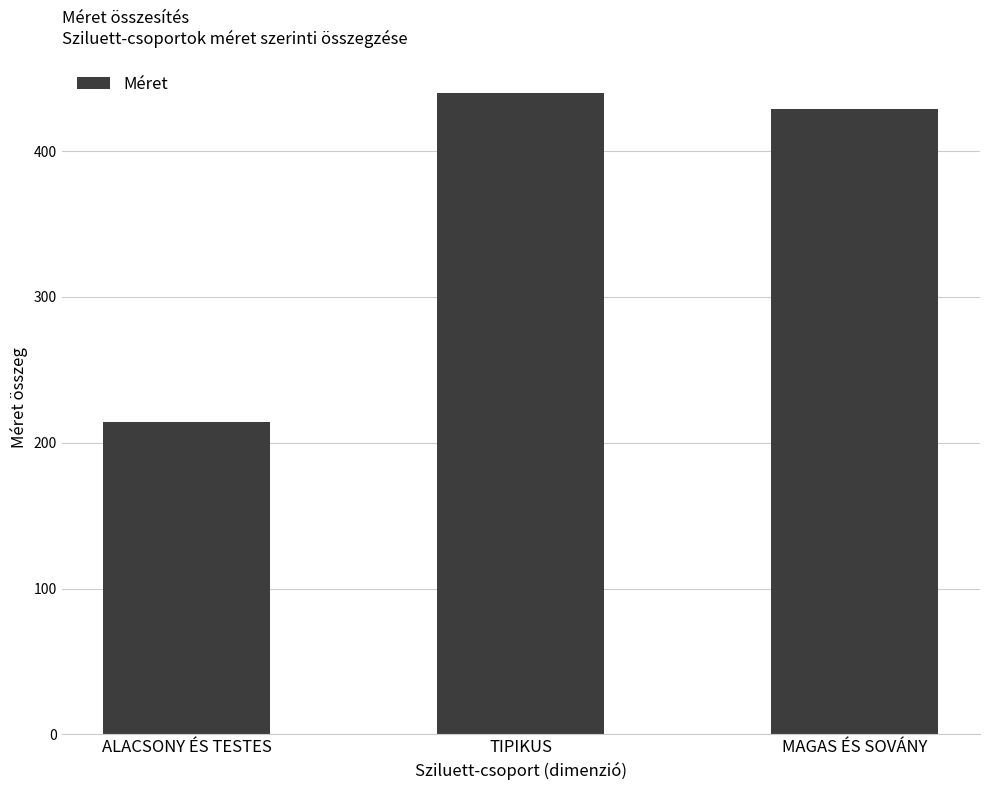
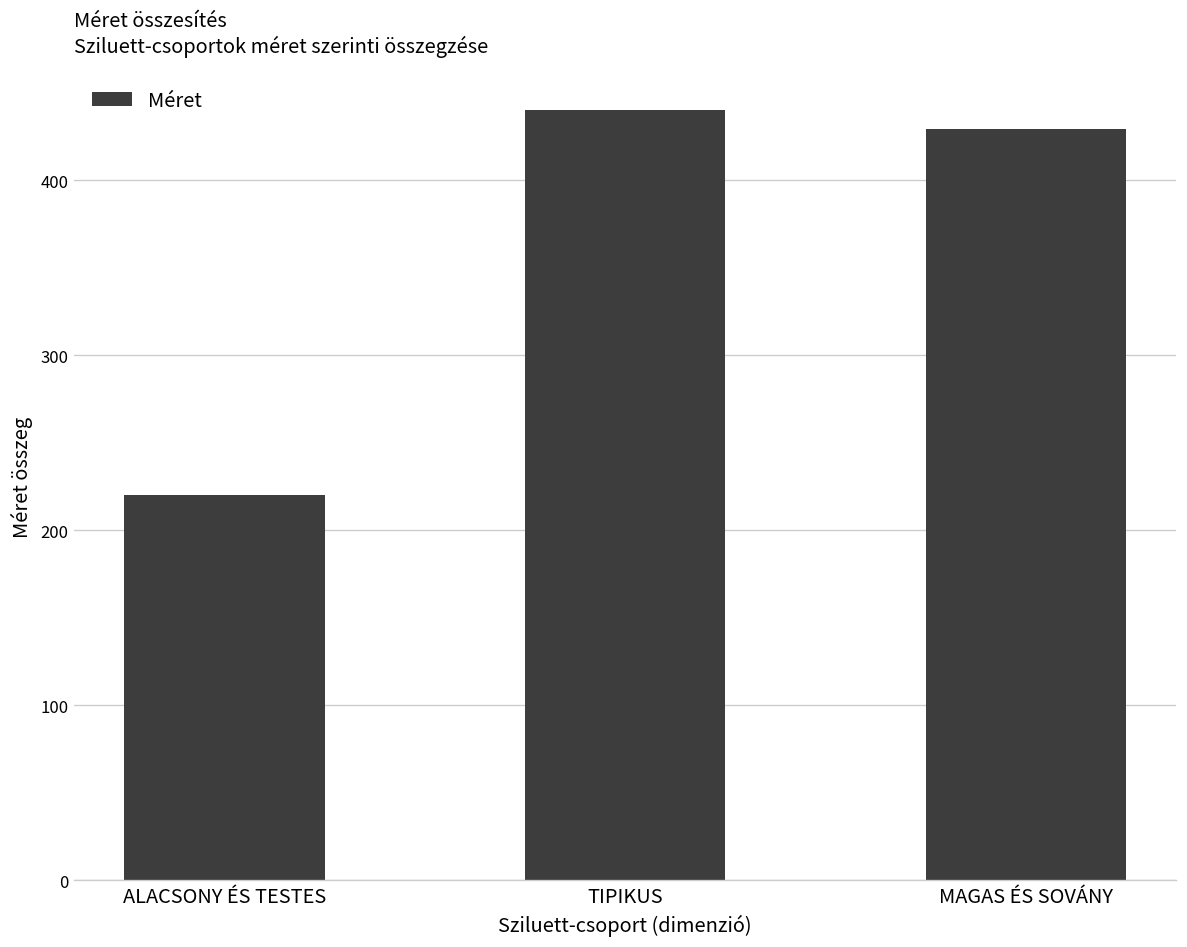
ALACSONY ÉS TESTES: 214 -> 220
